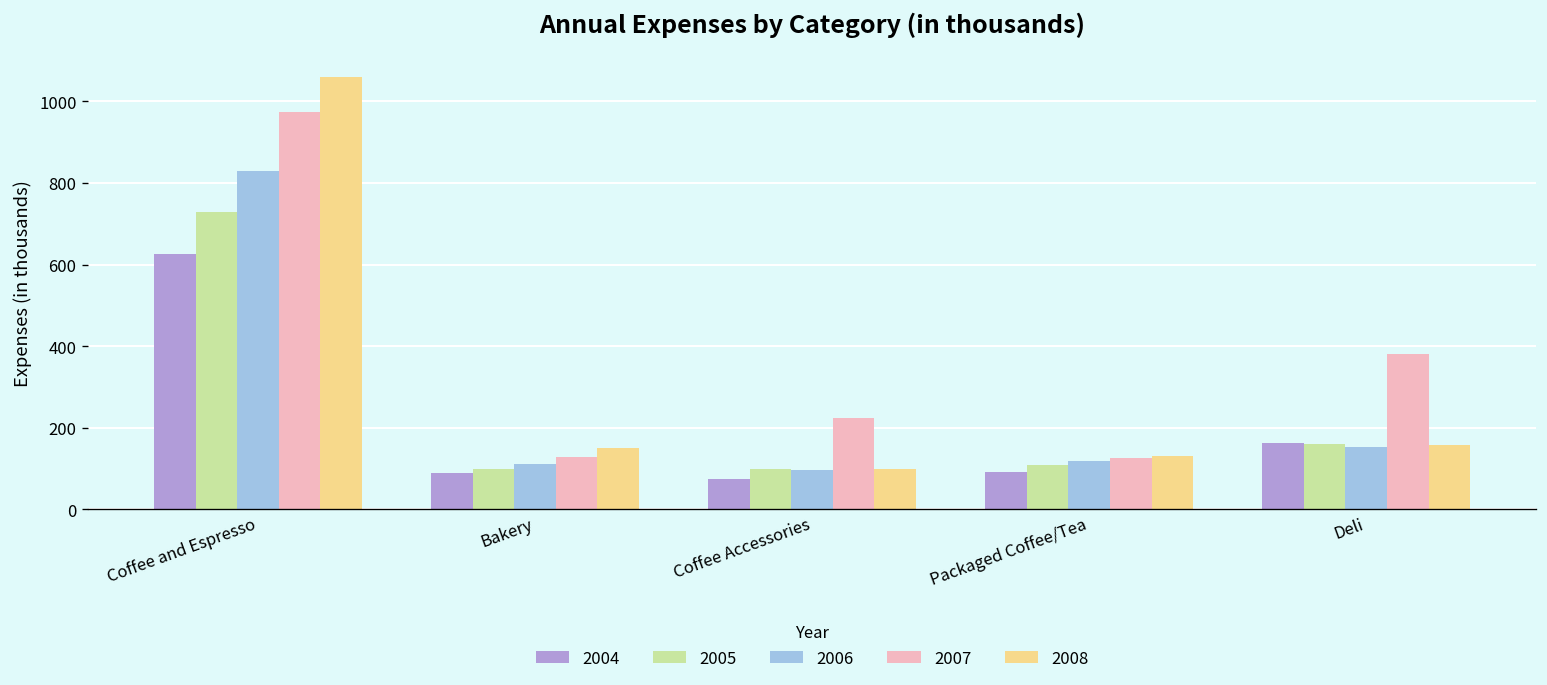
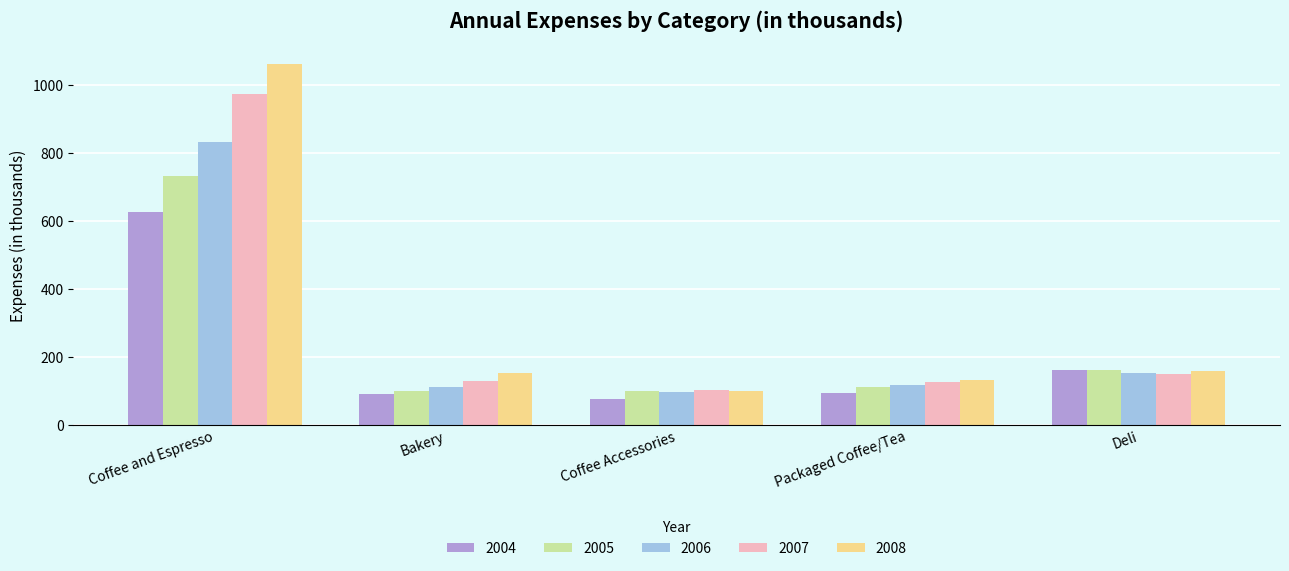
2007, Coffee Accessories: 220 -> 100
2007, Deli: 380 -> 150
